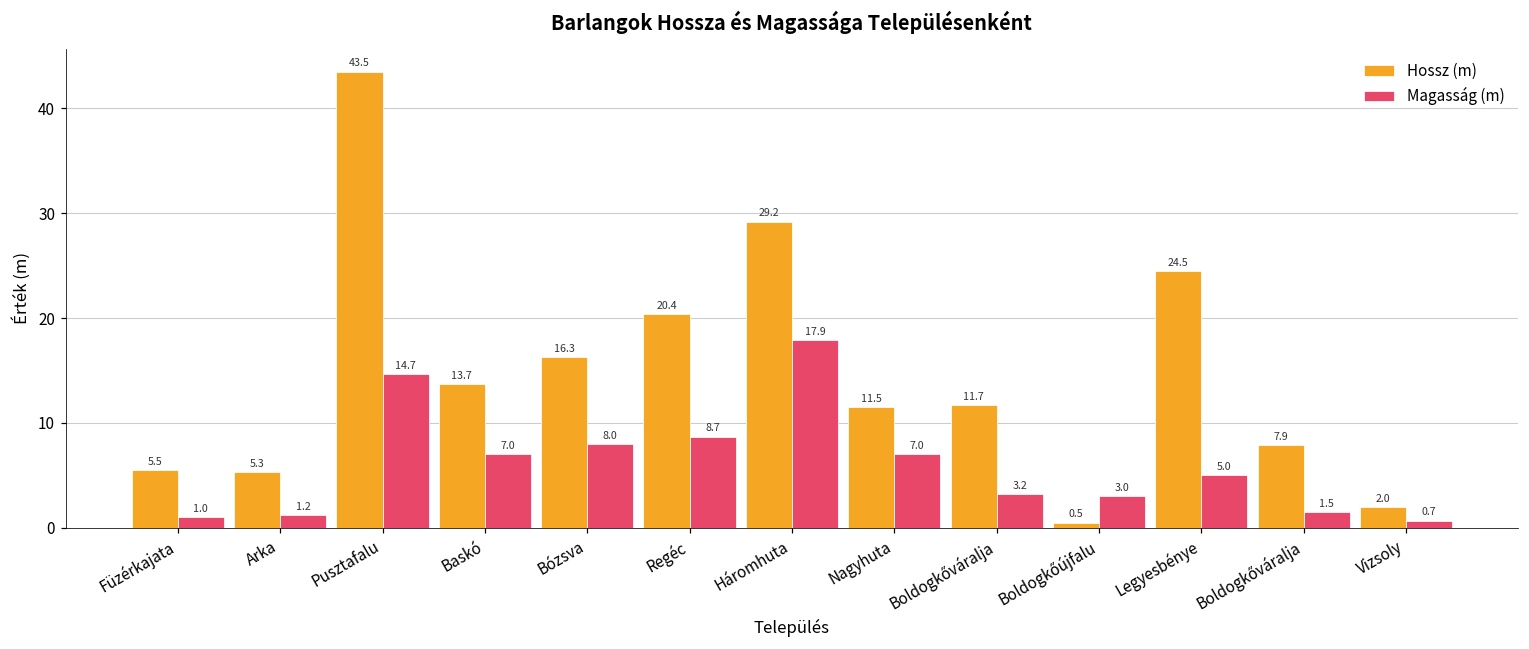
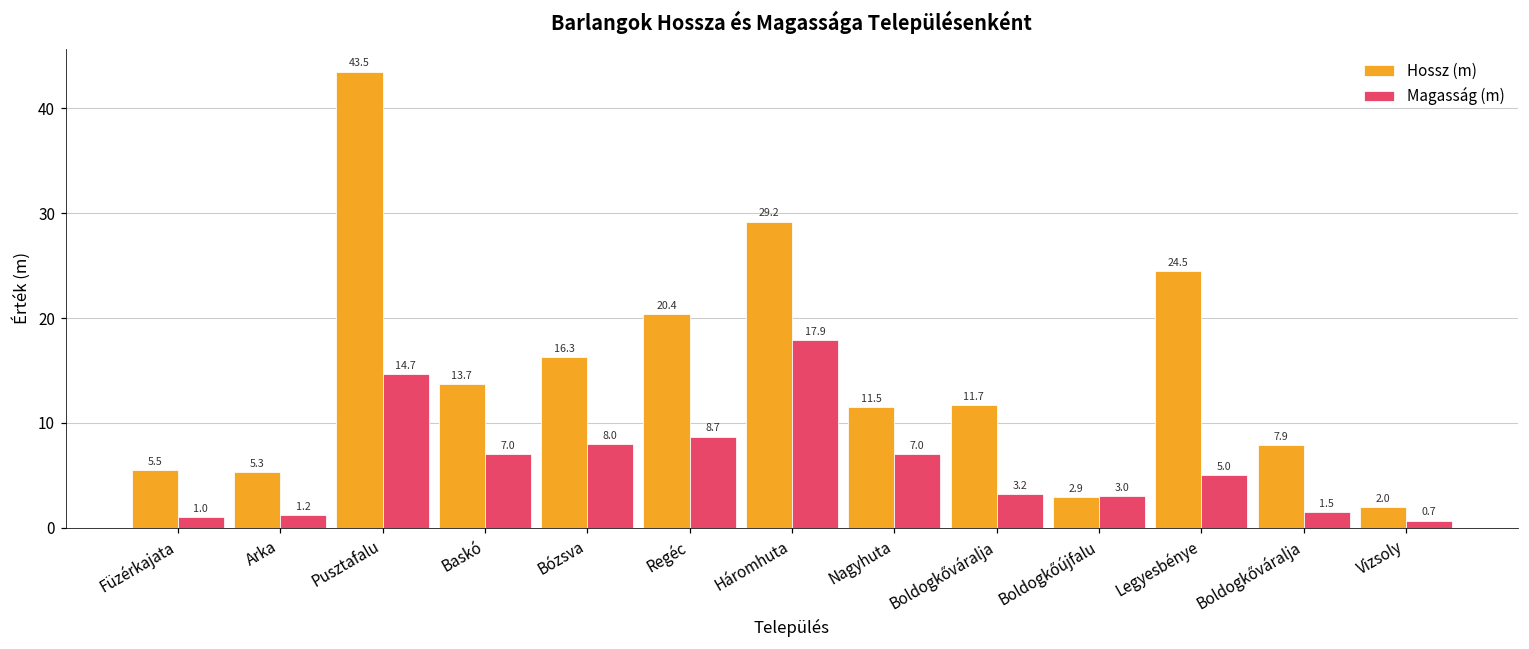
Hossz (m), Boldogkőújfalu: 0.5 -> 2.9
